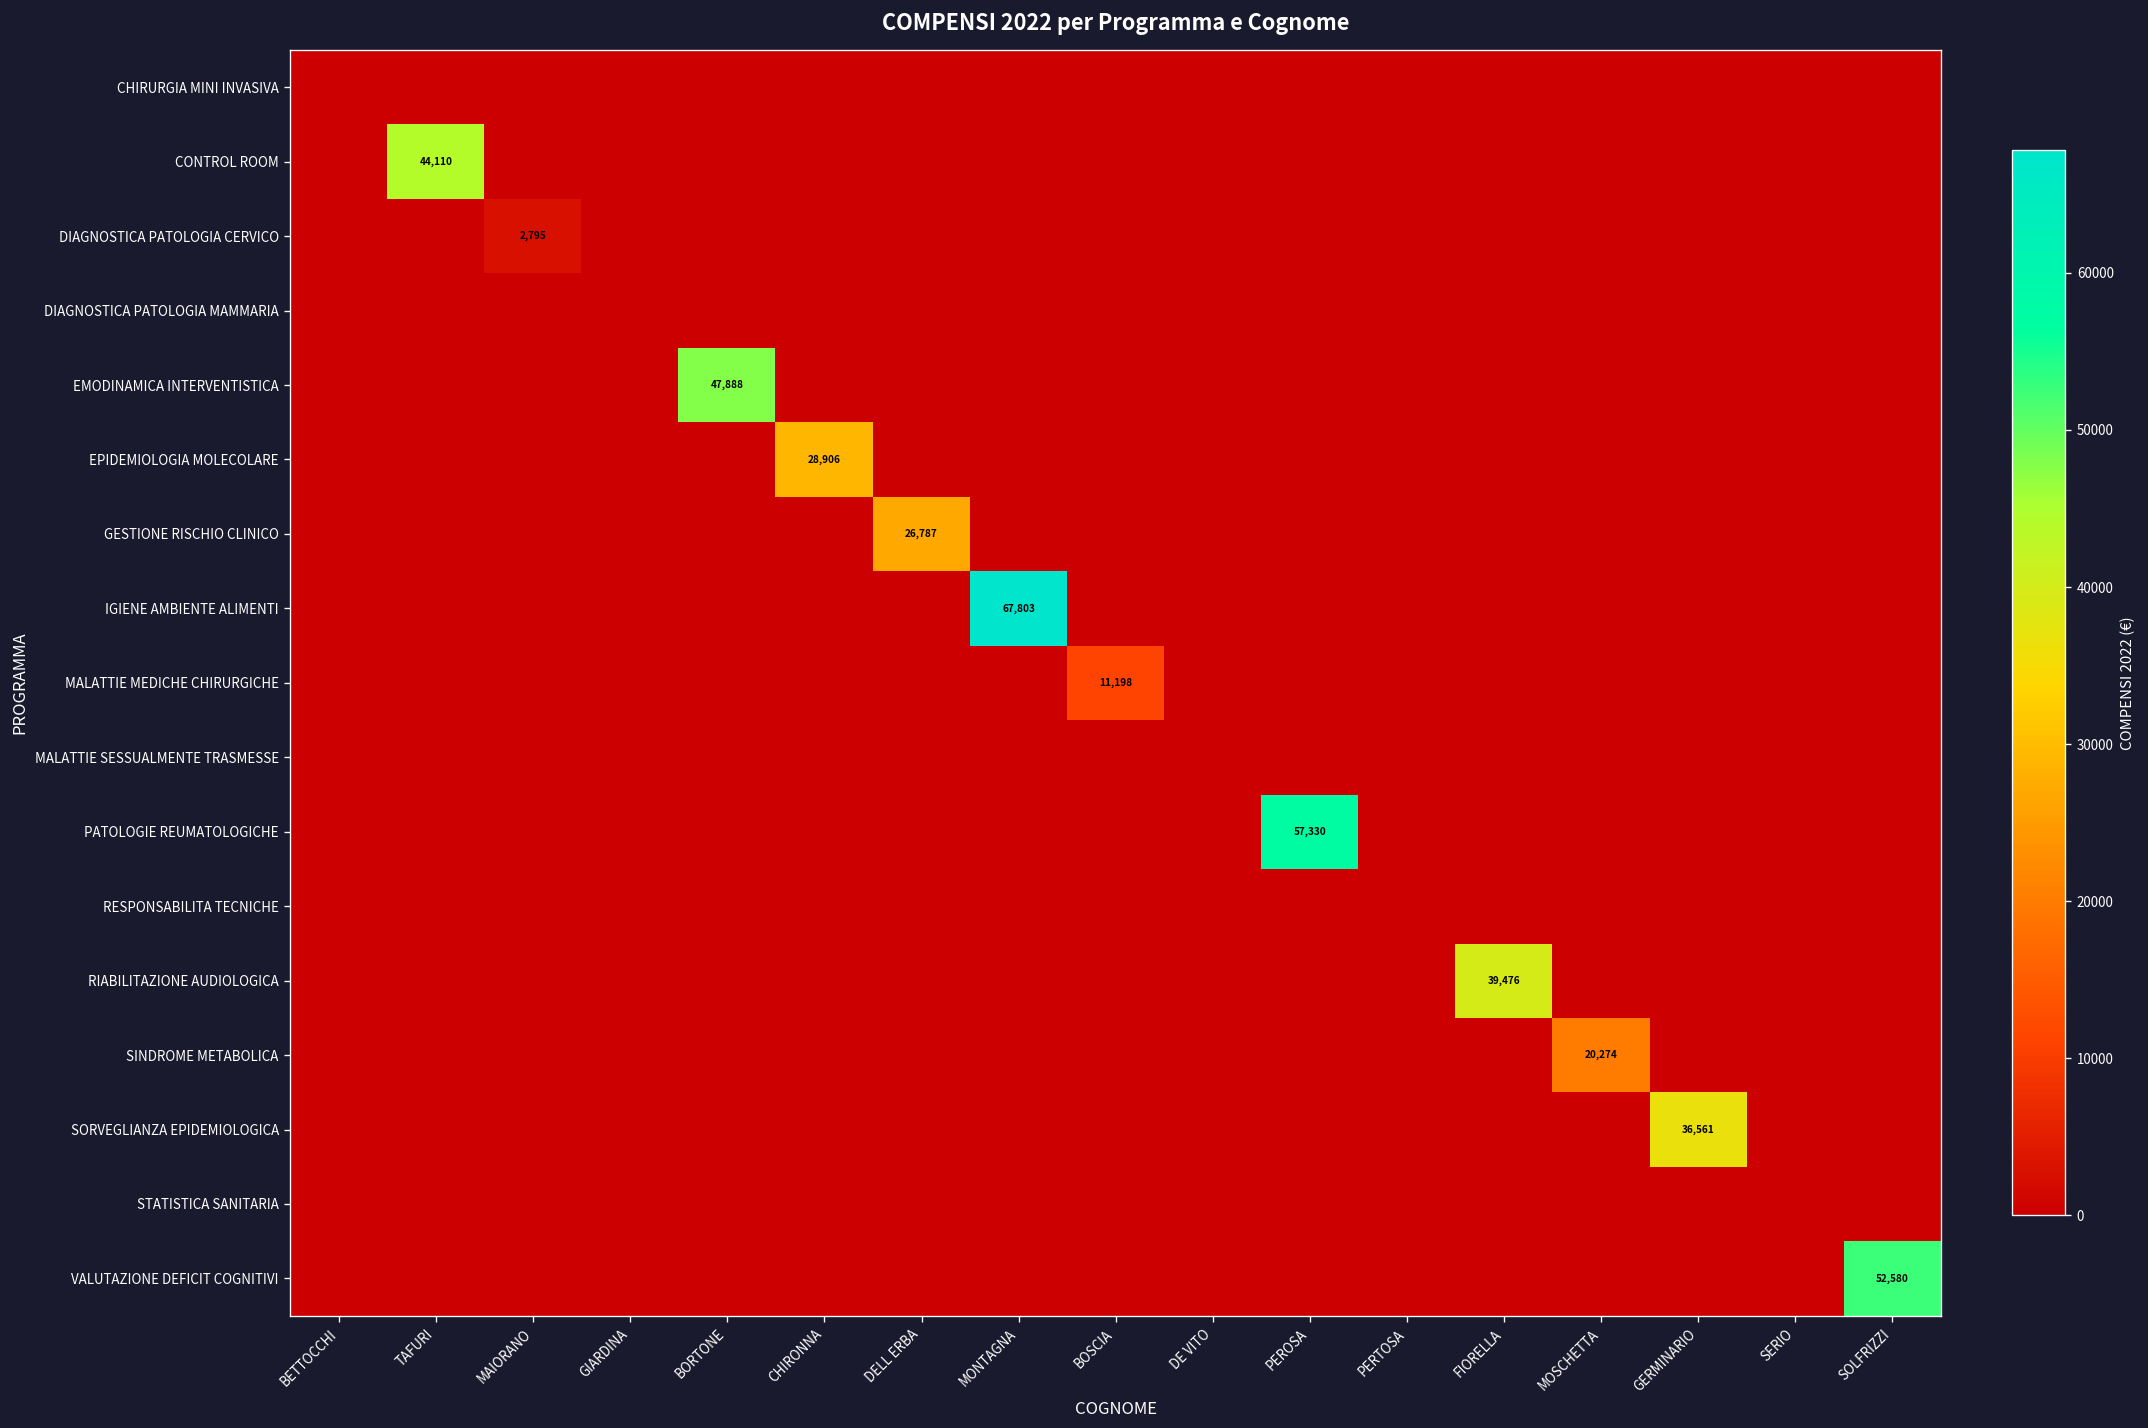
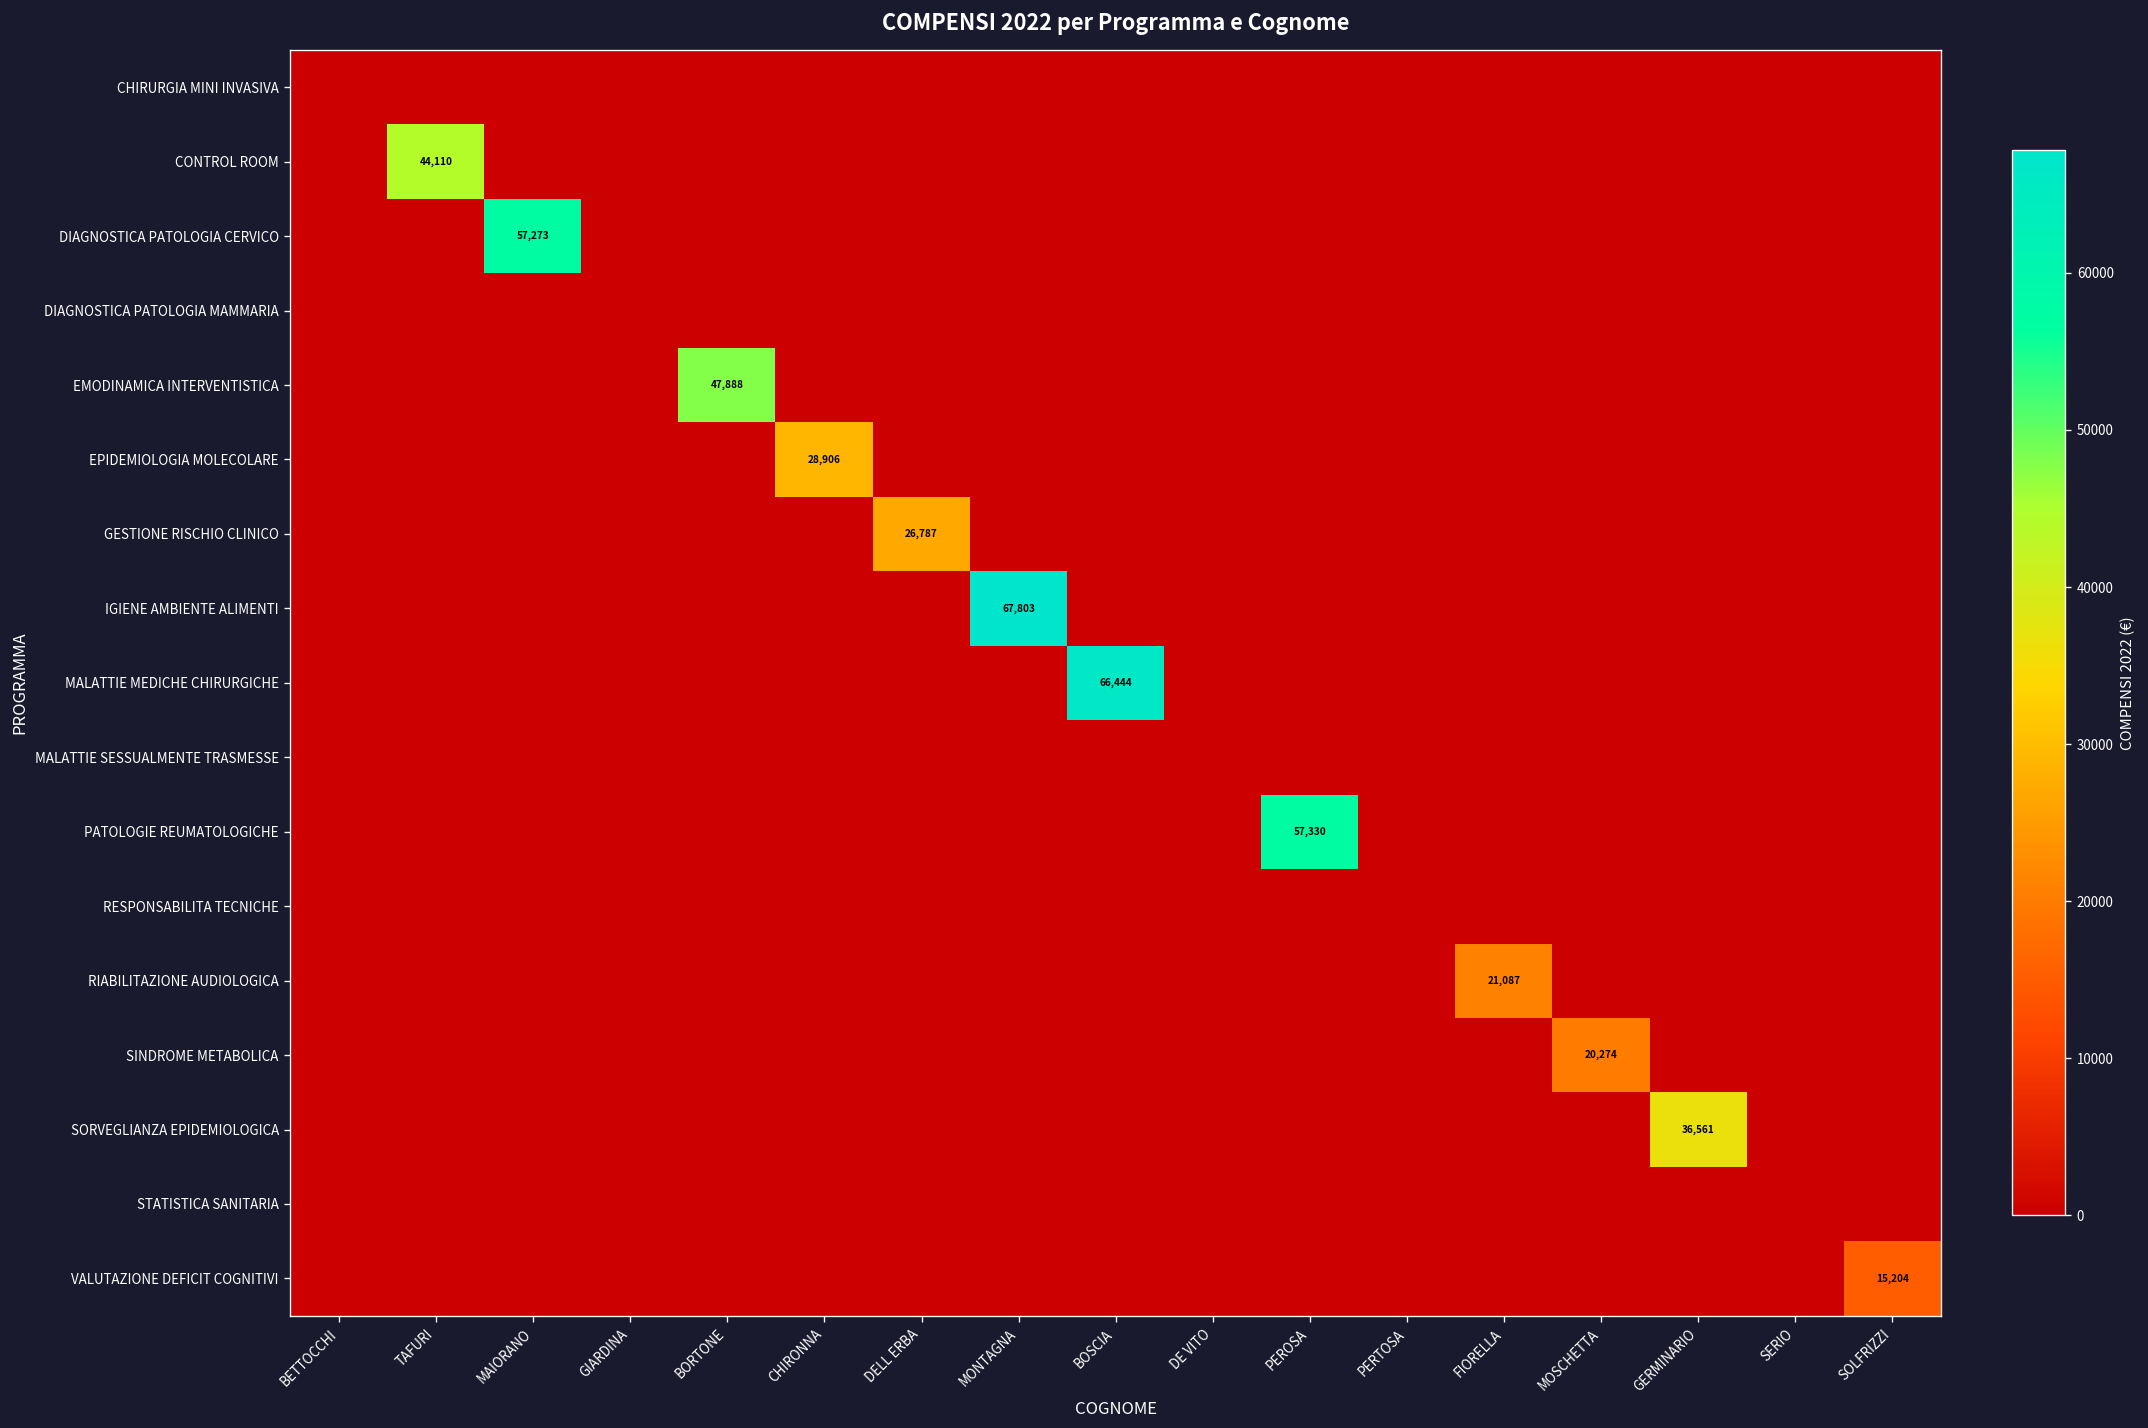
DIAGNOSTICA PATOLOGIA CERVICO, MAIORANO: 2,795 -> 57,273
MALATTIE MEDICHE CHIRURGICHE, BOSCIA: 11,198 -> 66,444
RIABILITAZIONE AUDIOLOGICA, FIORELLA: 39,476 -> 21,087
VALUTAZIONE DEFICIT COGNITIVI, SOLFRIZZI: 52,580 -> 15,204
